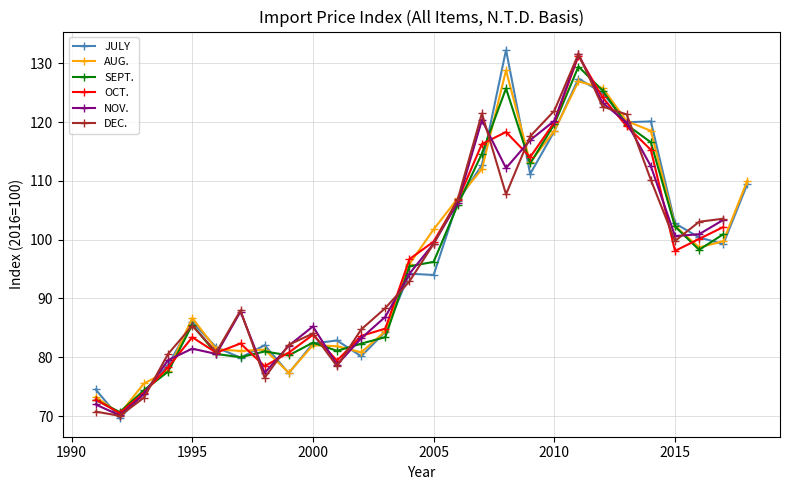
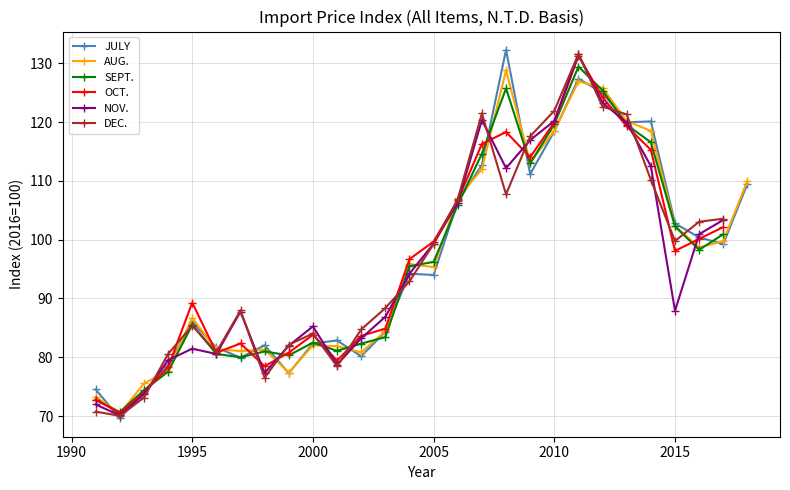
OCT., 1995: 83 -> 89
AUG., 2005: 102 -> 95
NOV., 2015: 101 -> 88
